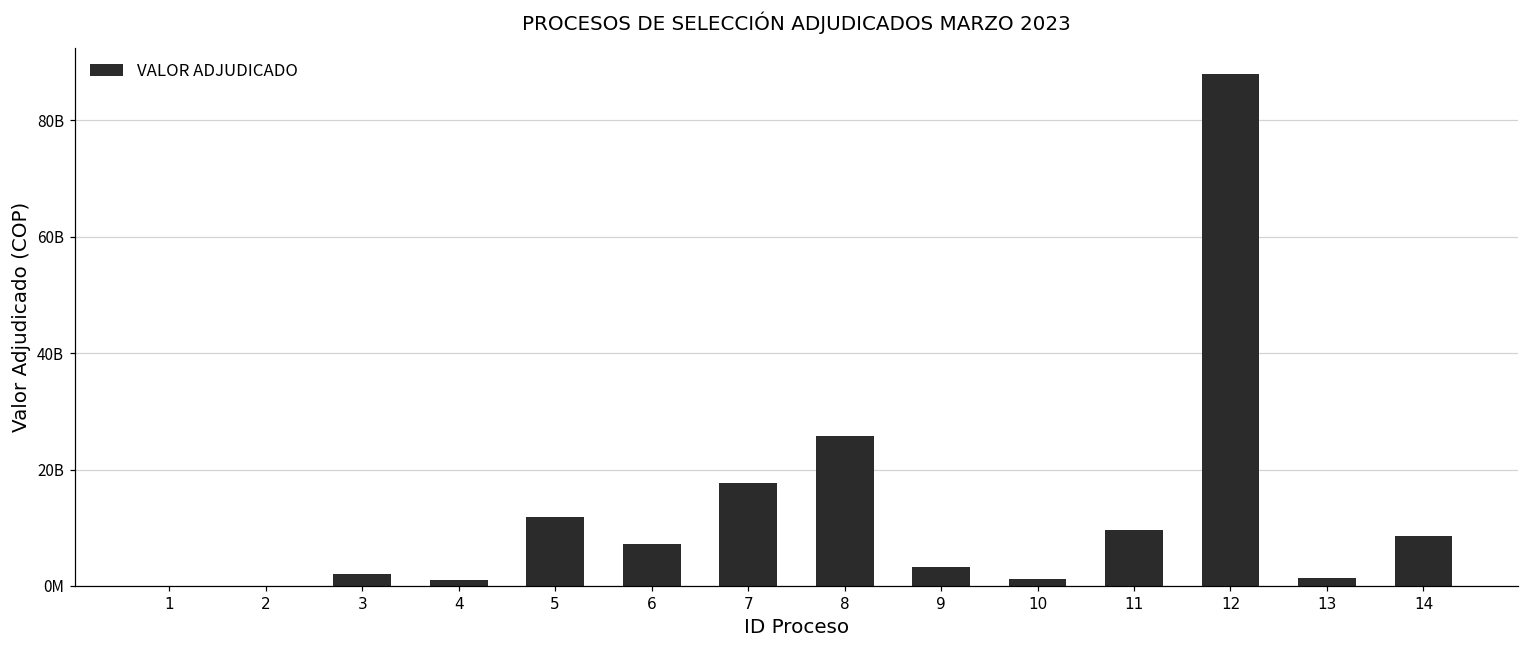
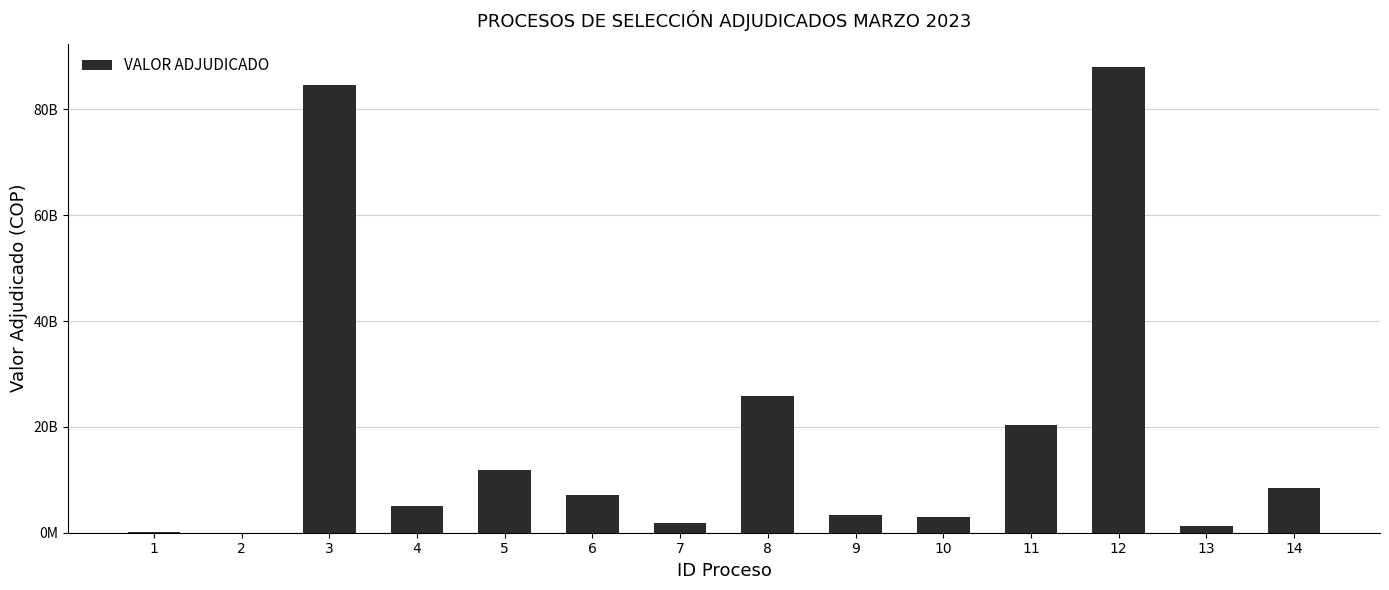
3: 2000000000 -> 85000000000
4: 1000000000 -> 5000000000
7: 18000000000 -> 2000000000
10: 1000000000 -> 3000000000
11: 10000000000 -> 20000000000
